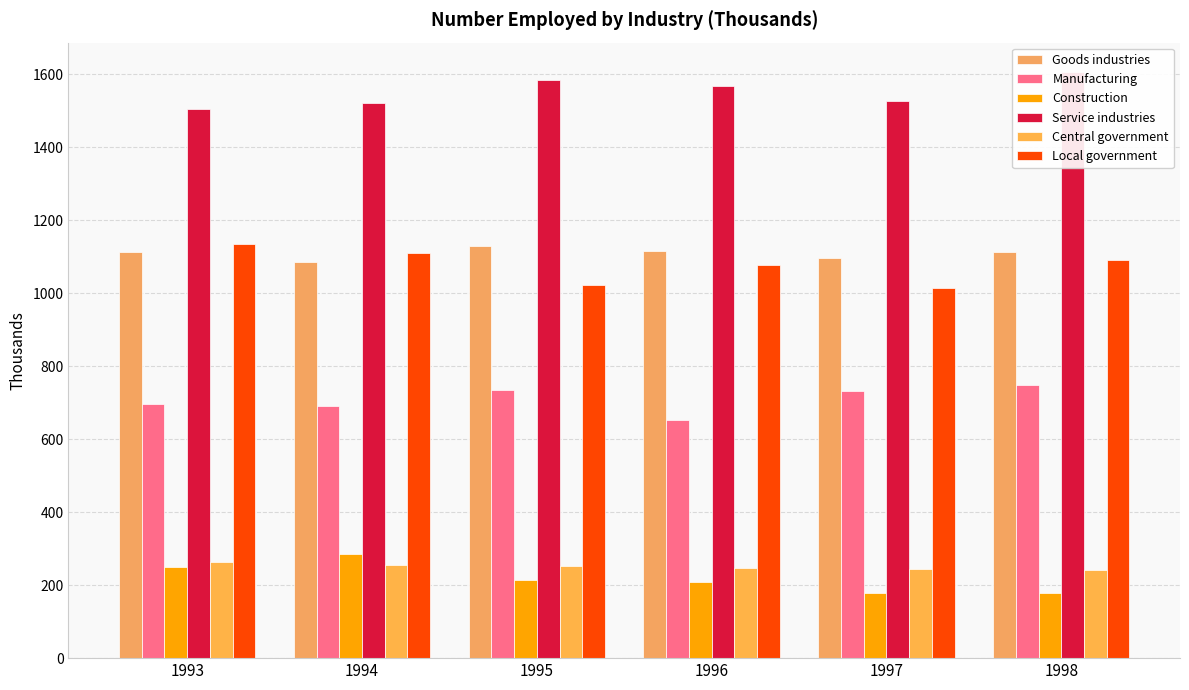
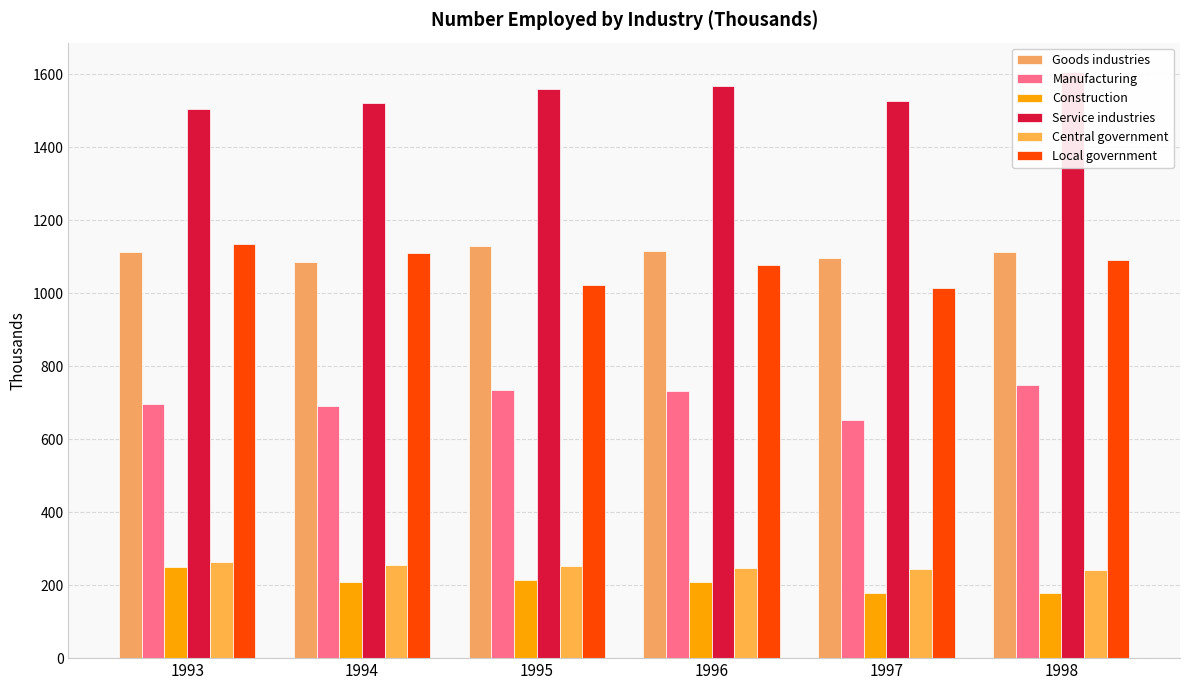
Construction, 1994: 280 -> 210
Service industries, 1995: 1590 -> 1560
Manufacturing, 1996: 650 -> 730
Manufacturing, 1997: 730 -> 650
